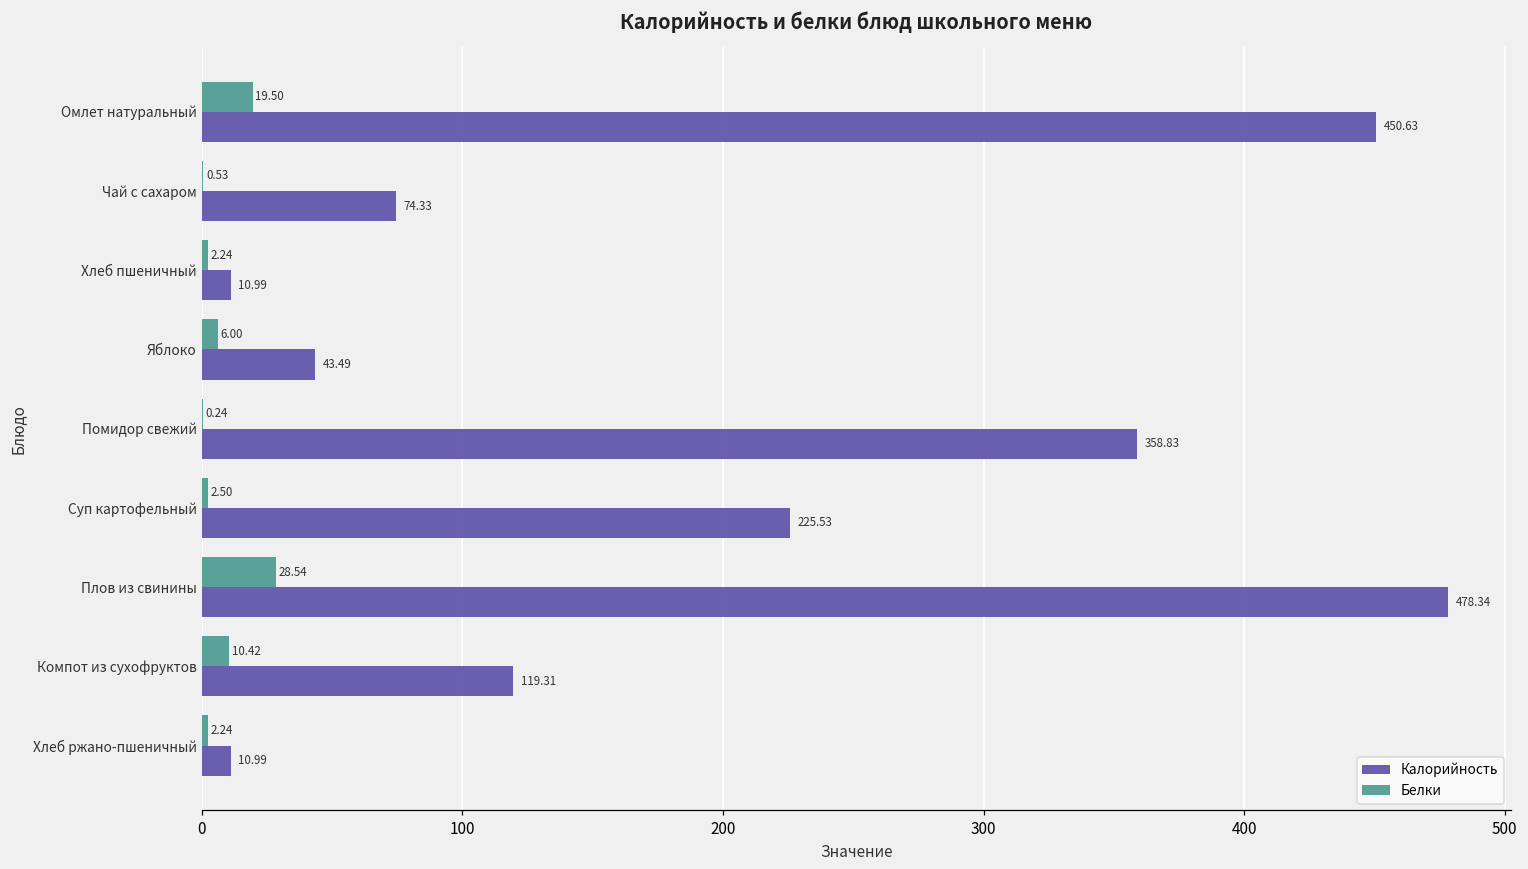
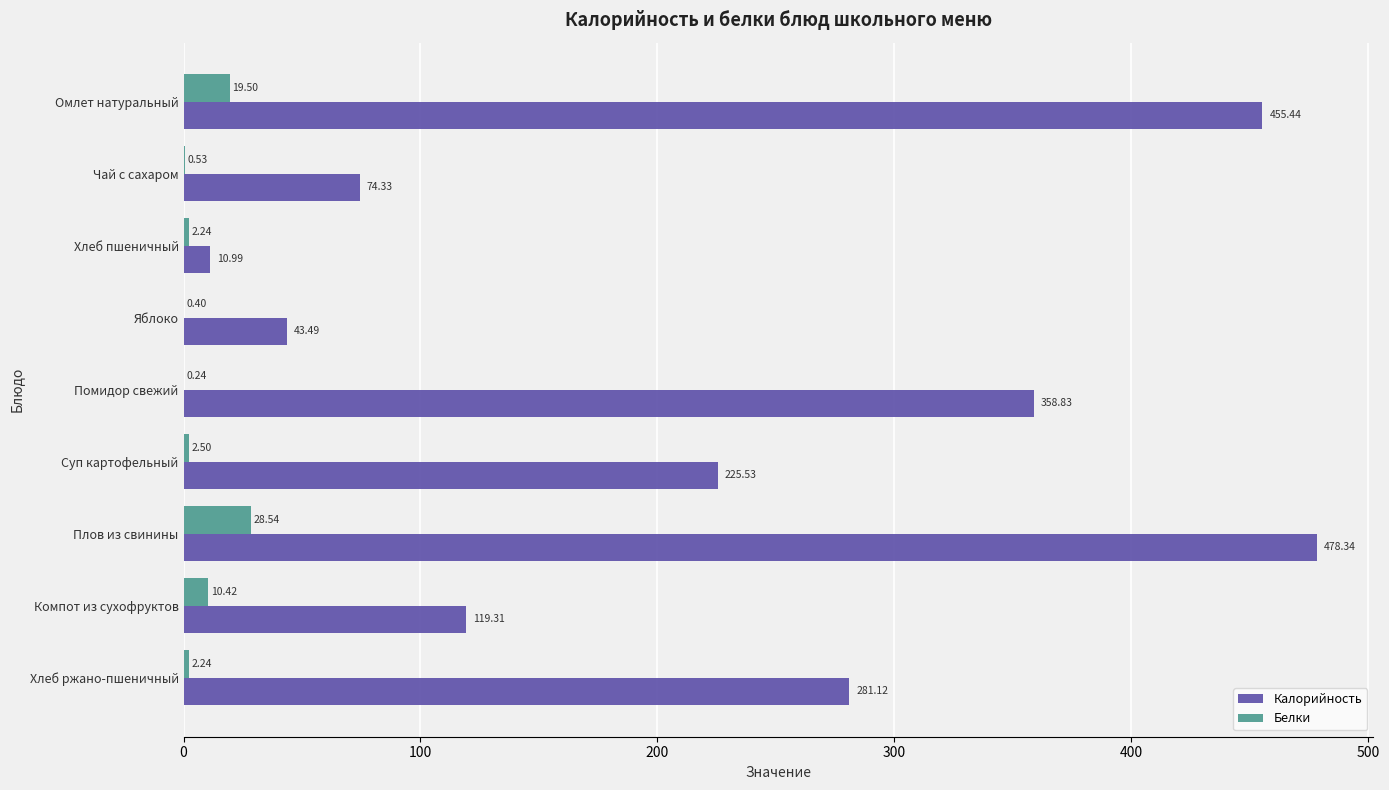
Калорийность, Омлет натуральный: 450.63 -> 455.44
Белки, Яблоко: 6.00 -> 0.40
Калорийность, Хлеб ржано-пшеничный: 10.99 -> 281.12
